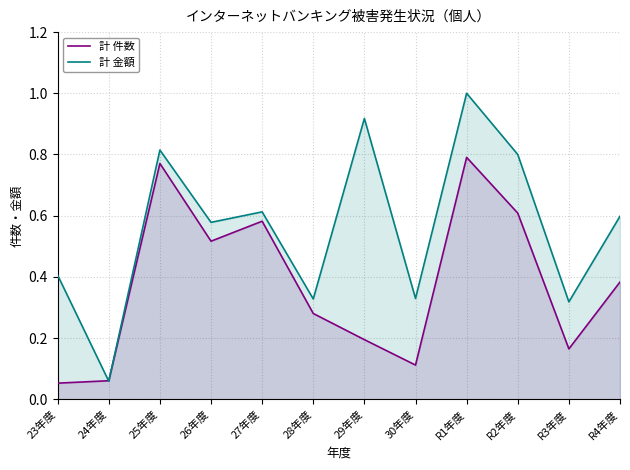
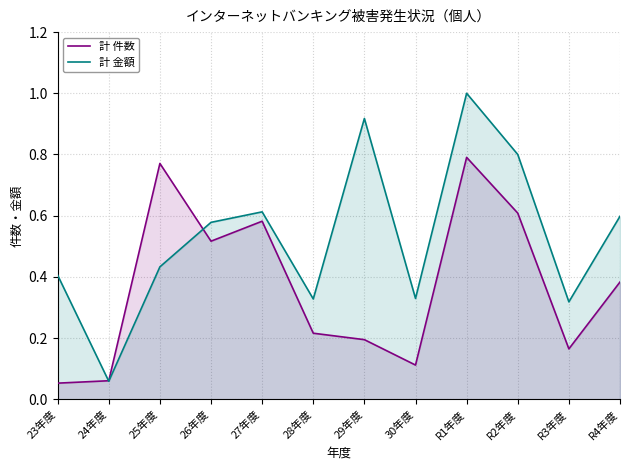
計 金額, 25年度: 0.81 -> 0.43
計 件数, 28年度: 0.28 -> 0.22
